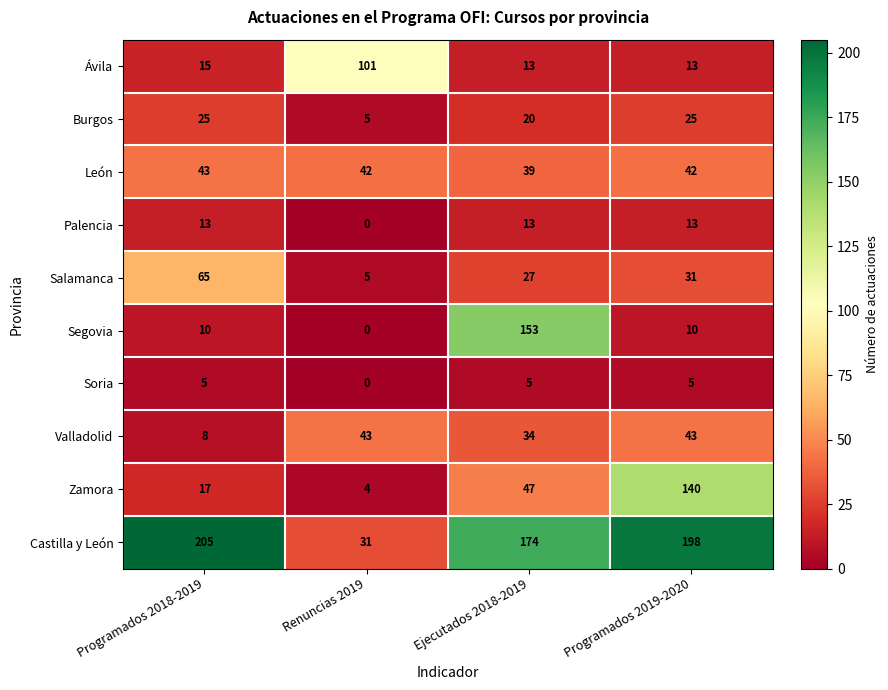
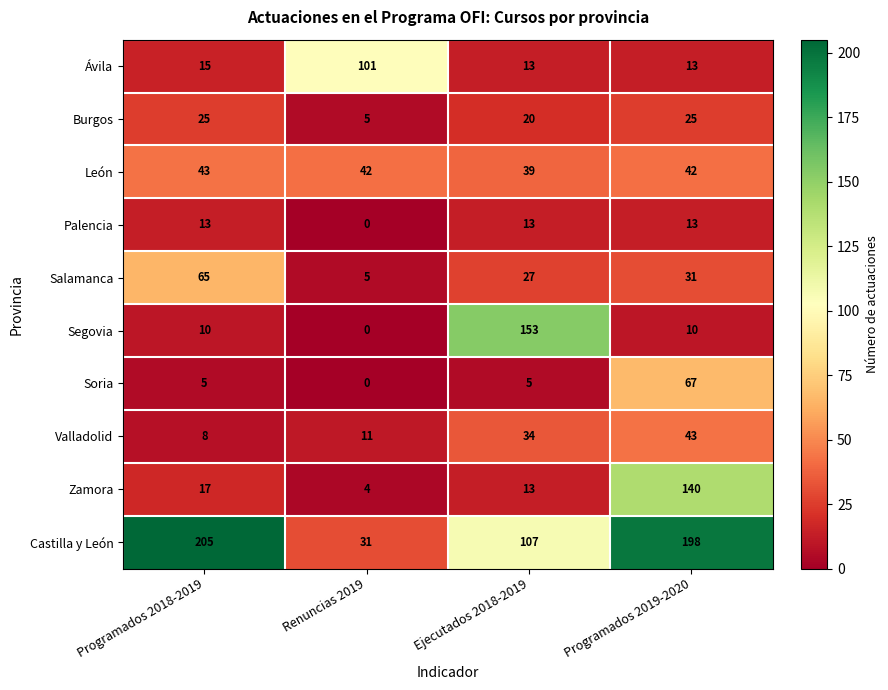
Soria, Programados 2019-2020: 5 -> 67
Valladolid, Renuncias 2019: 43 -> 11
Zamora, Ejecutados 2018-2019: 47 -> 13
Castilla y León, Ejecutados 2018-2019: 174 -> 107
